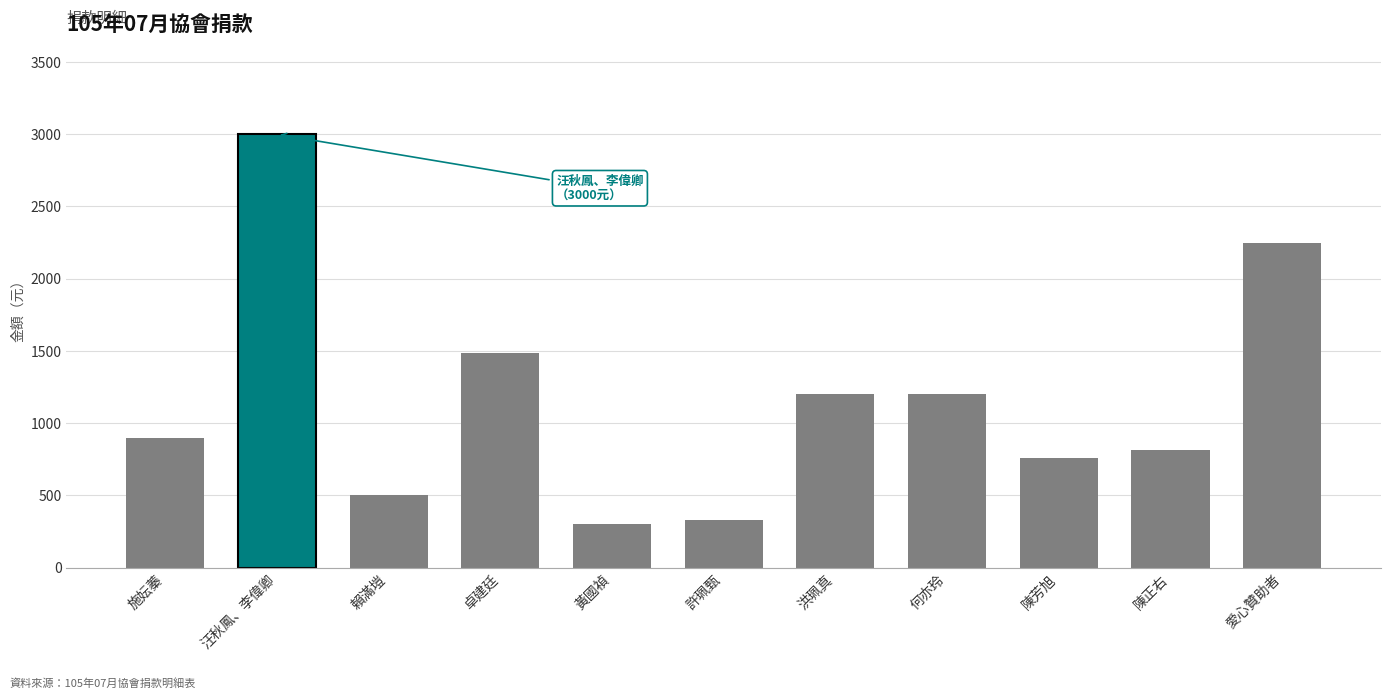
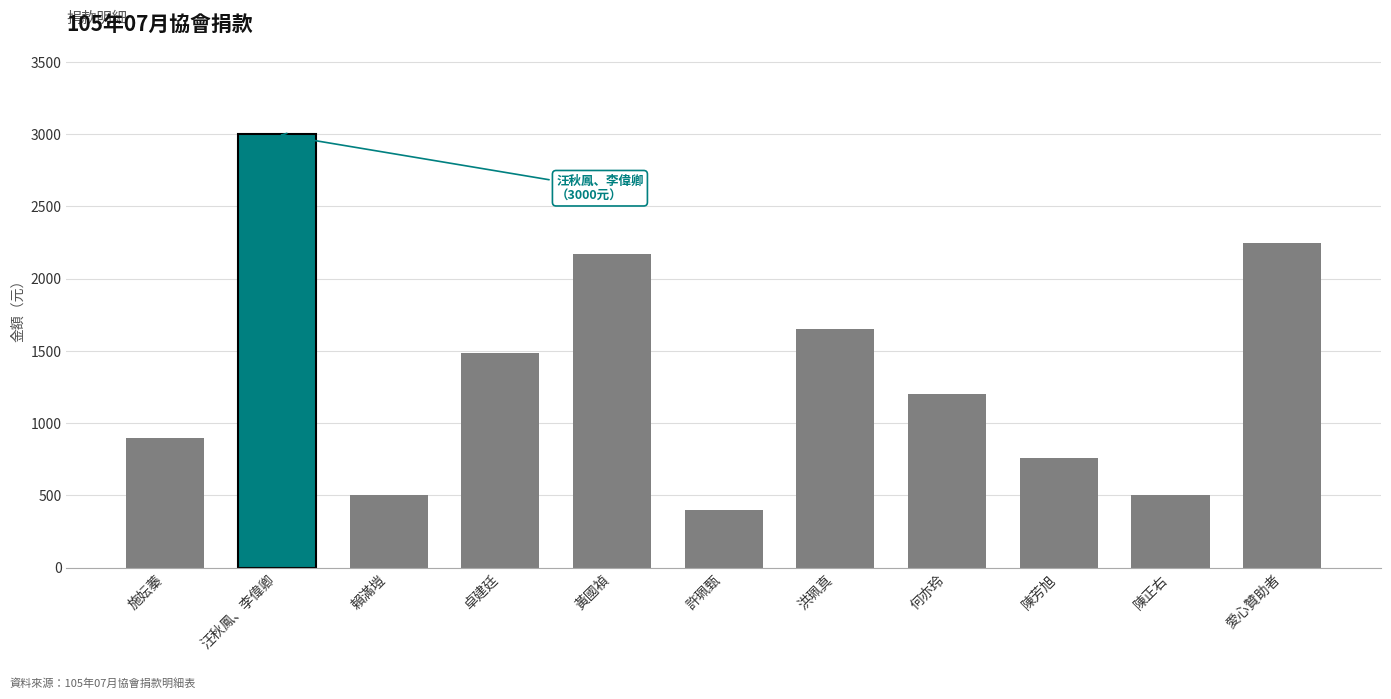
黃國禎: 300 -> 2170
許珮甄: 330 -> 400
洪珮真: 1200 -> 1650
陳正右: 810 -> 500
